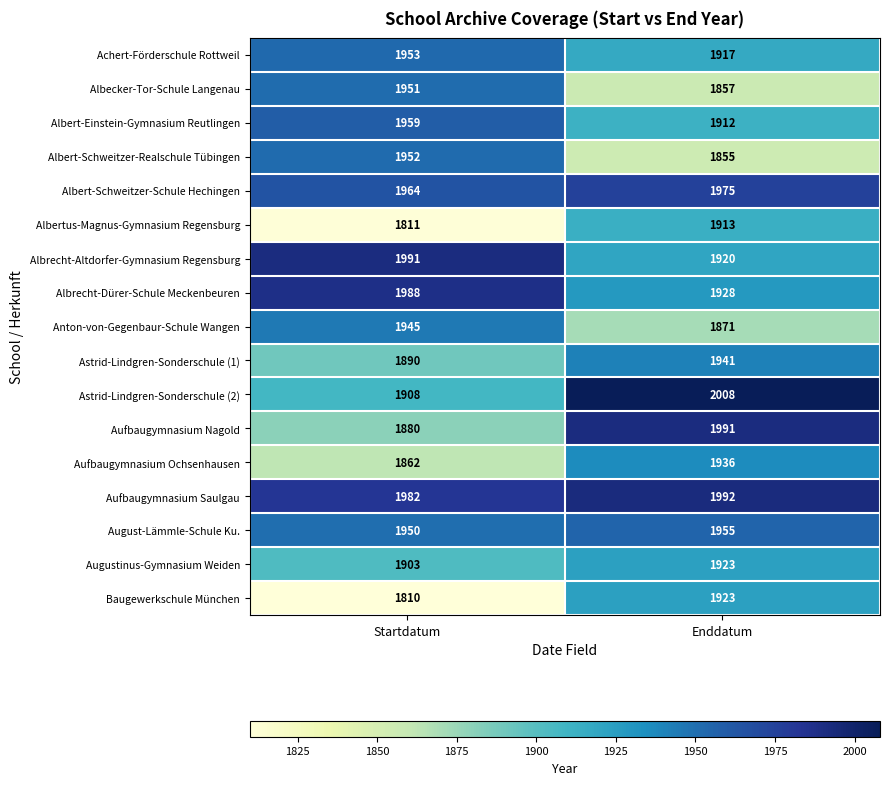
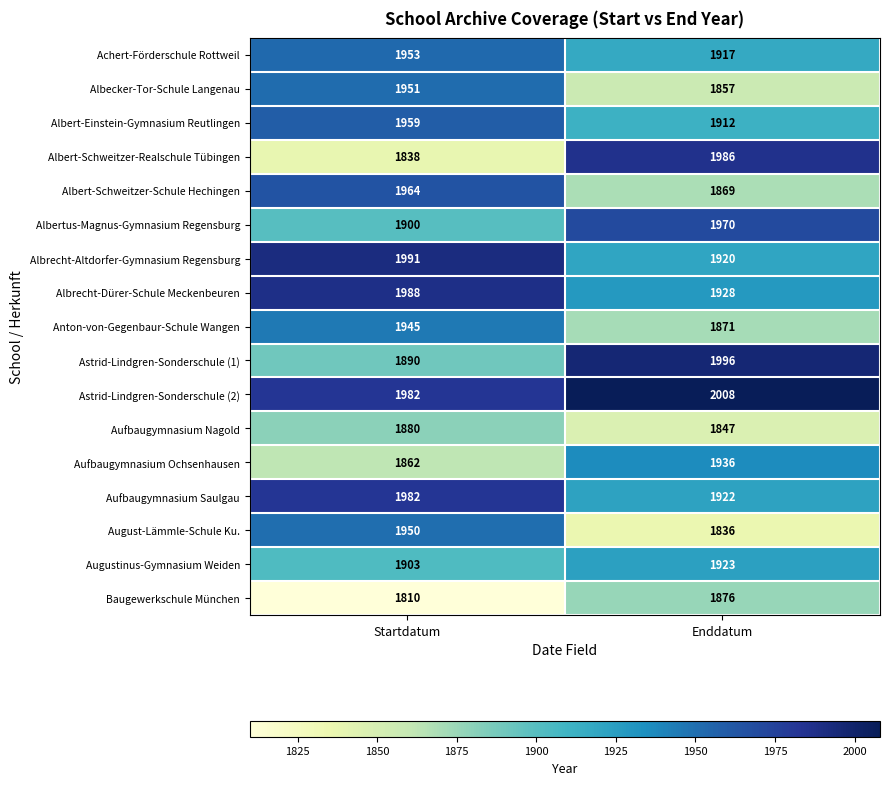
Albert-Schweitzer-Realschule Tübingen, Startdatum: 1952 -> 1838
Albert-Schweitzer-Realschule Tübingen, Enddatum: 1855 -> 1986
Albert-Schweitzer-Schule Hechingen, Enddatum: 1975 -> 1869
Albertus-Magnus-Gymnasium Regensburg, Startdatum: 1811 -> 1900
Albertus-Magnus-Gymnasium Regensburg, Enddatum: 1913 -> 1970
Astrid-Lindgren-Sonderschule (1), Enddatum: 1941 -> 1996
Astrid-Lindgren-Sonderschule (2), Startdatum: 1908 -> 1982
Aufbaugymnasium Nagold, Enddatum: 1991 -> 1847
Aufbaugymnasium Saulgau, Enddatum: 1992 -> 1922
August-Lämmle-Schule Ku., Enddatum: 1955 -> 1836
Baugewerkschule München, Enddatum: 1923 -> 1876
